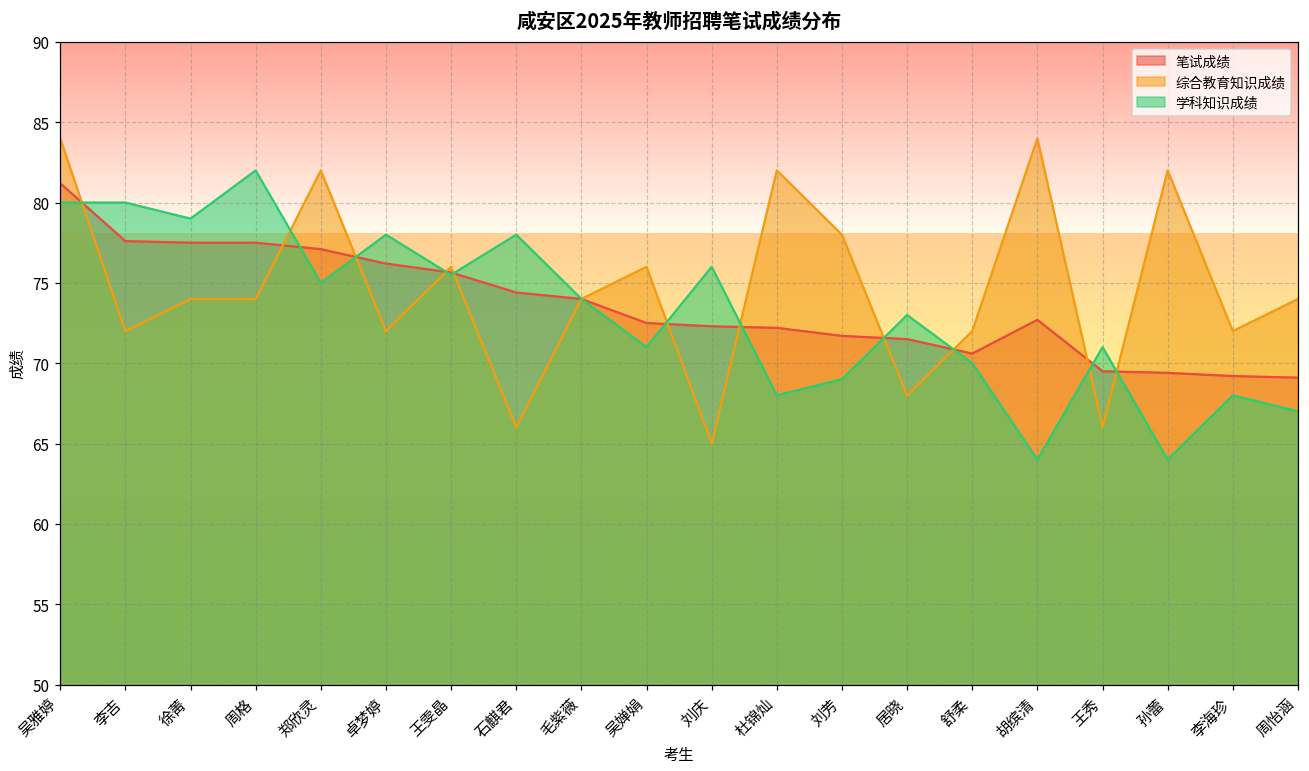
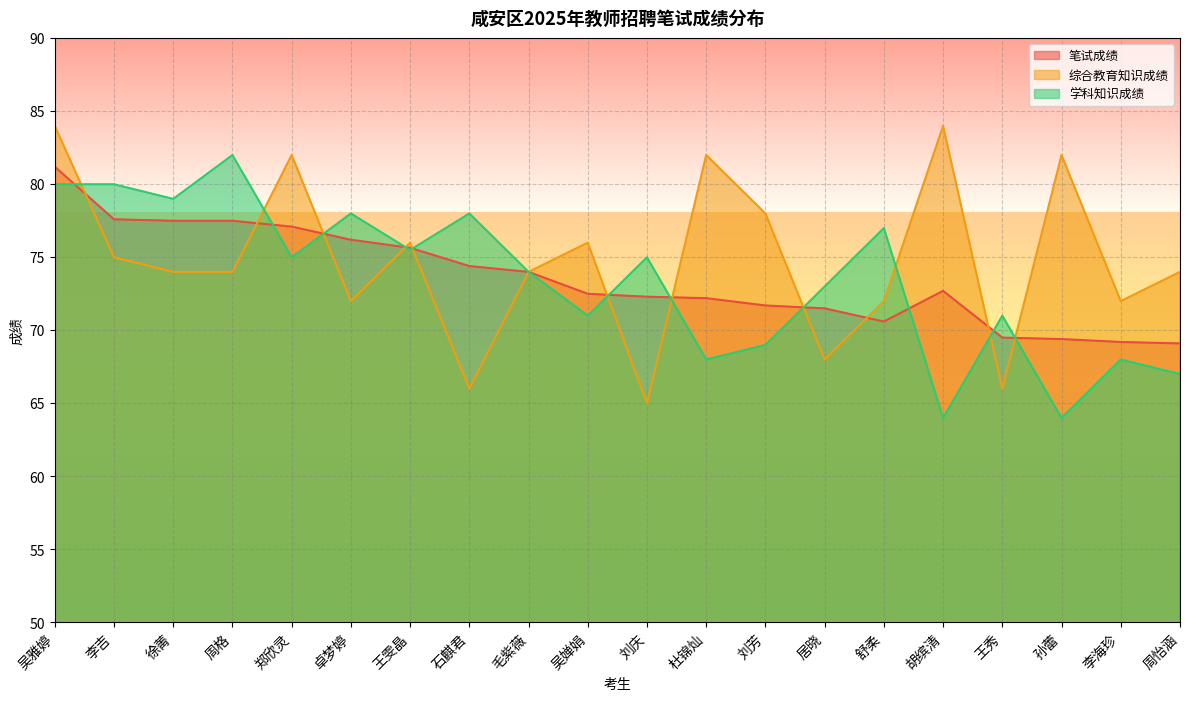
综合教育知识成绩, 李吉: 72 -> 75
学科知识成绩, 刘庆: 76 -> 75
学科知识成绩, 舒柔: 70 -> 77
